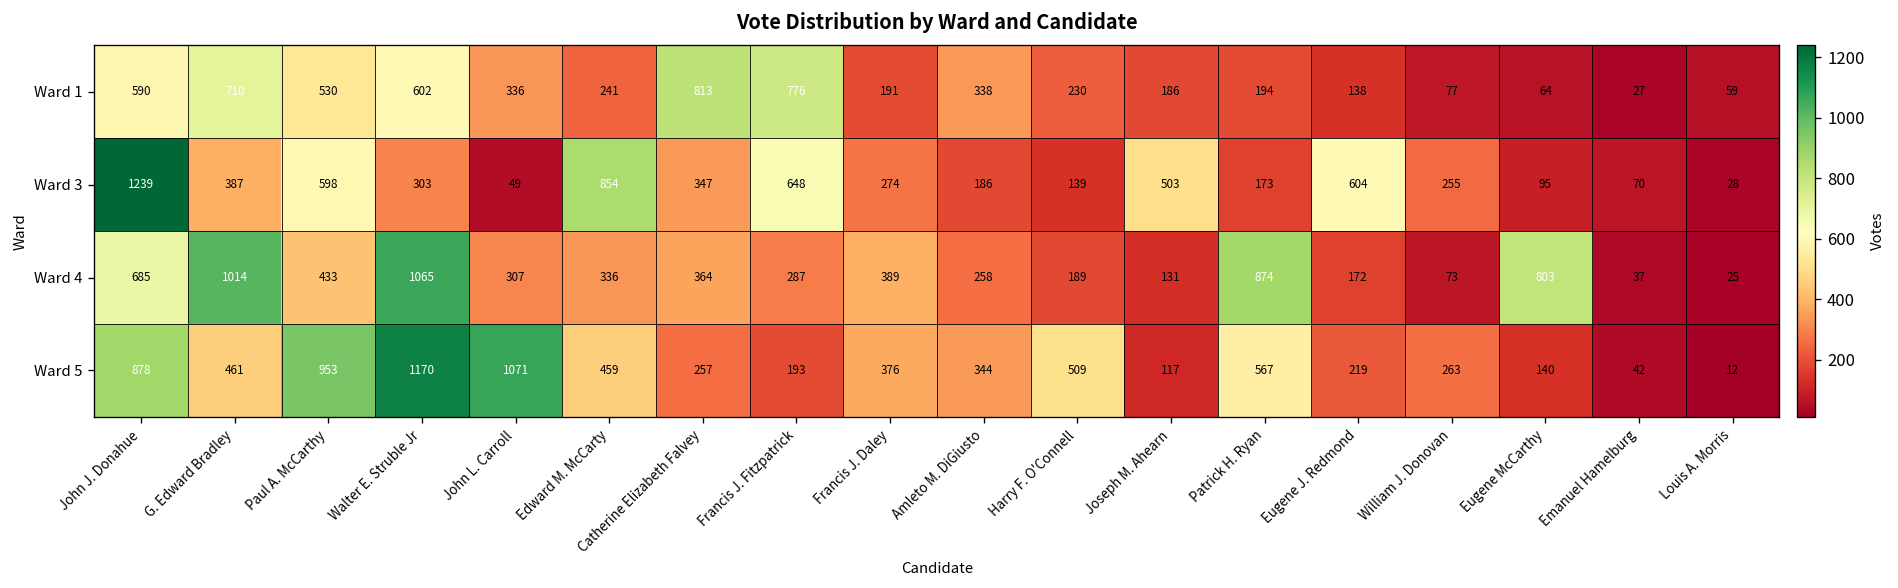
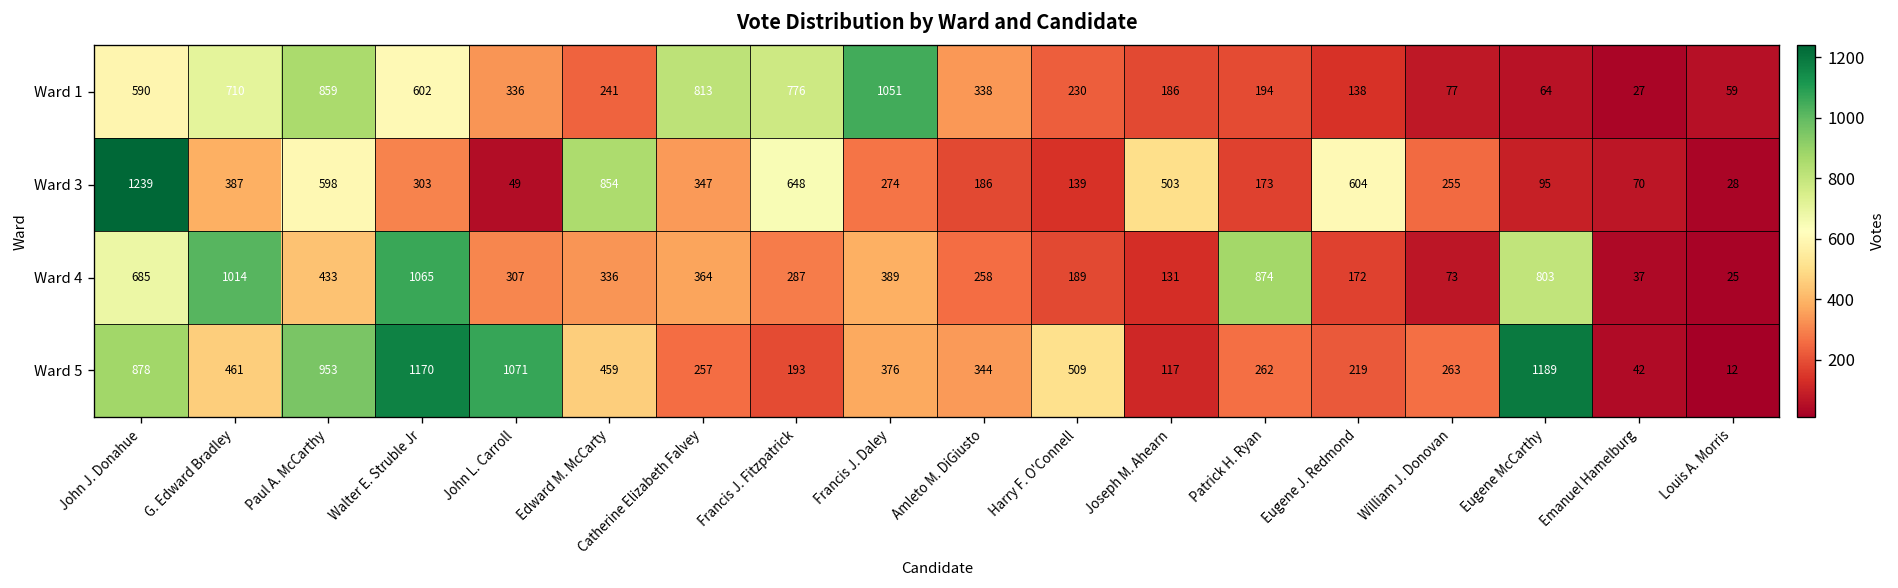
Ward 1, Paul A. McCarthy: 530 -> 859
Ward 1, Francis J. Daley: 191 -> 1051
Ward 5, Patrick H. Ryan: 567 -> 262
Ward 5, Eugene McCarthy: 140 -> 1189
